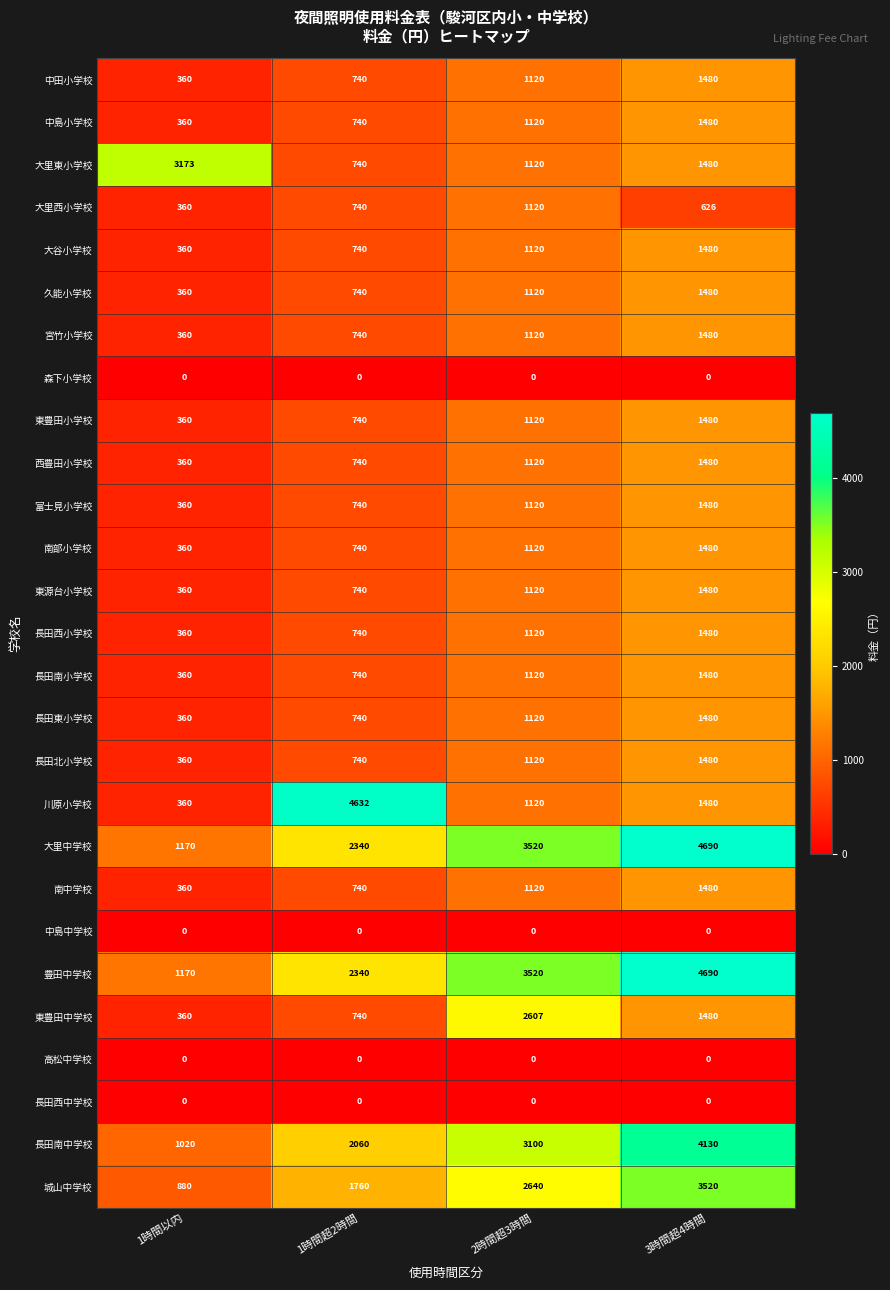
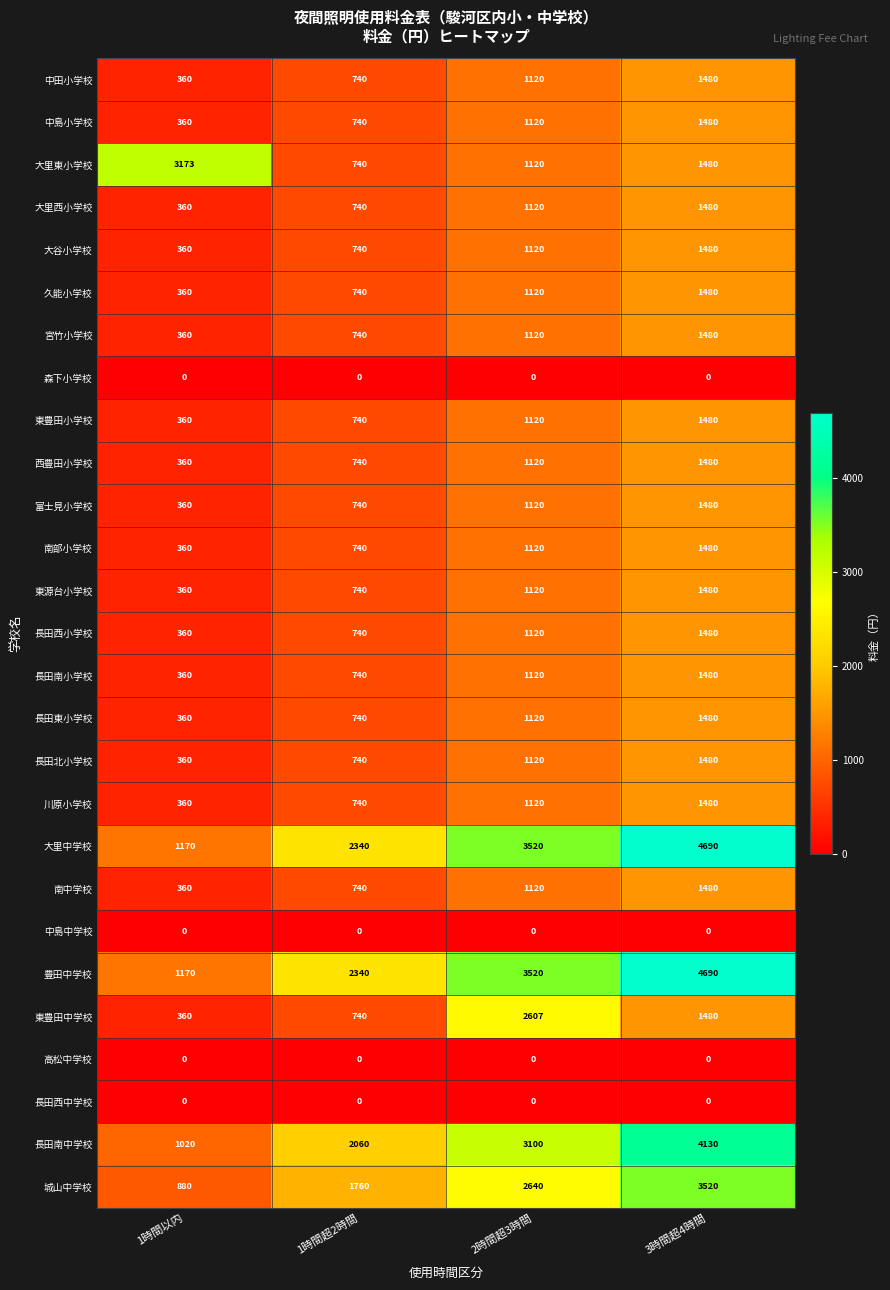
大里西小学校, 3時間超4時間: 626 -> 1480
川原小学校, 1時間超2時間: 4632 -> 740
